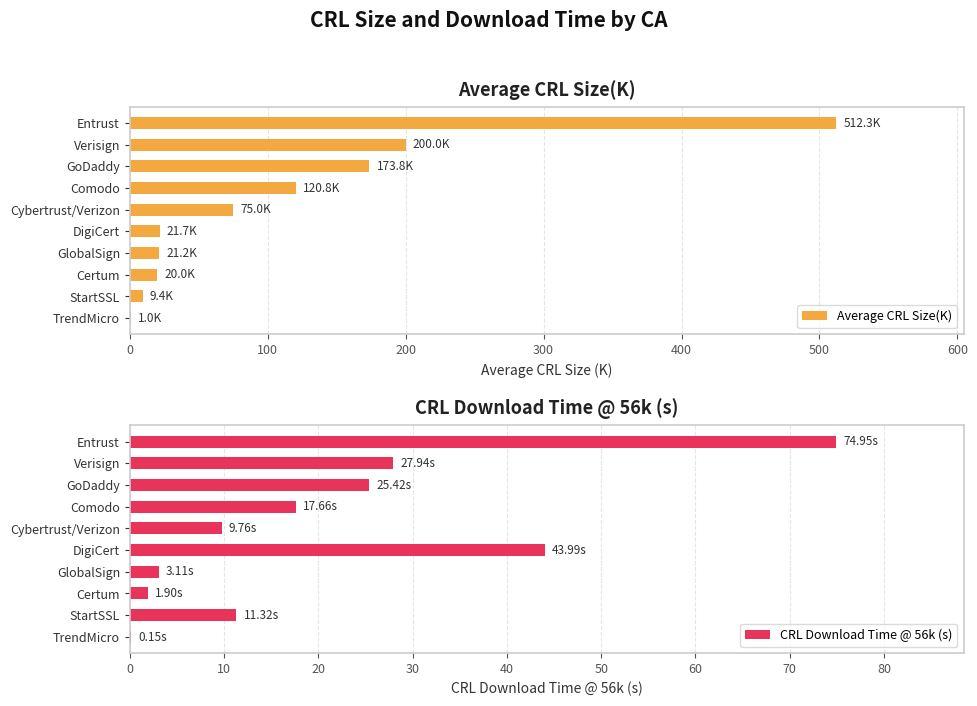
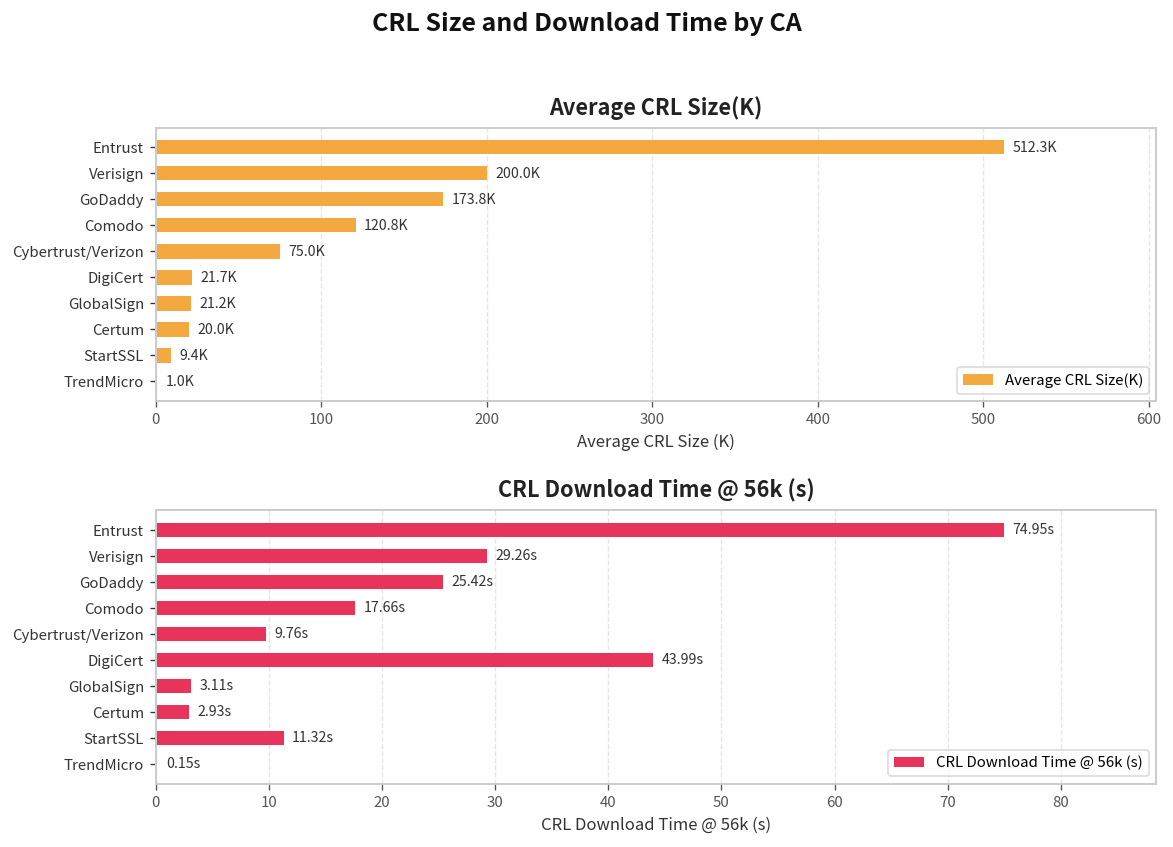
CRL Download Time @ 56k (s), Verisign: 27.94s -> 29.26s
CRL Download Time @ 56k (s), Certum: 1.90s -> 2.93s
